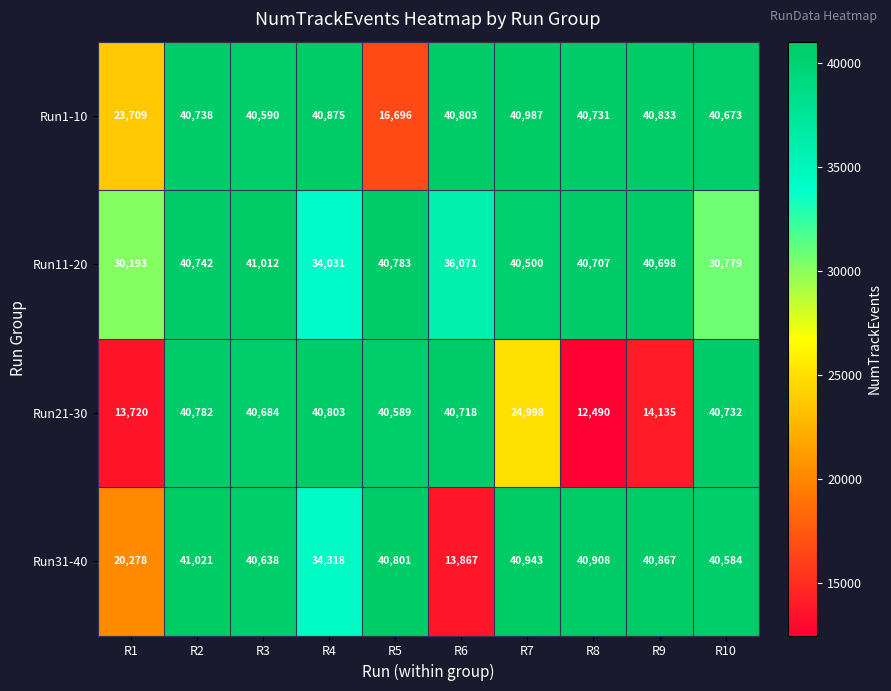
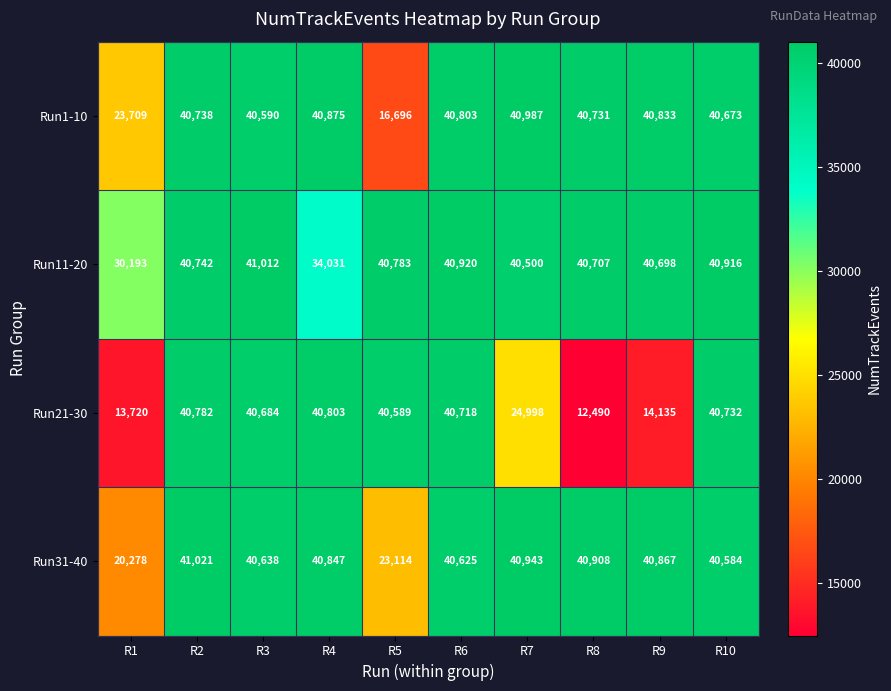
Run11-20, R6: 36,071 -> 40,920
Run11-20, R10: 30,779 -> 40,916
Run31-40, R4: 34,318 -> 40,847
Run31-40, R5: 40,801 -> 23,114
Run31-40, R6: 13,867 -> 40,625
